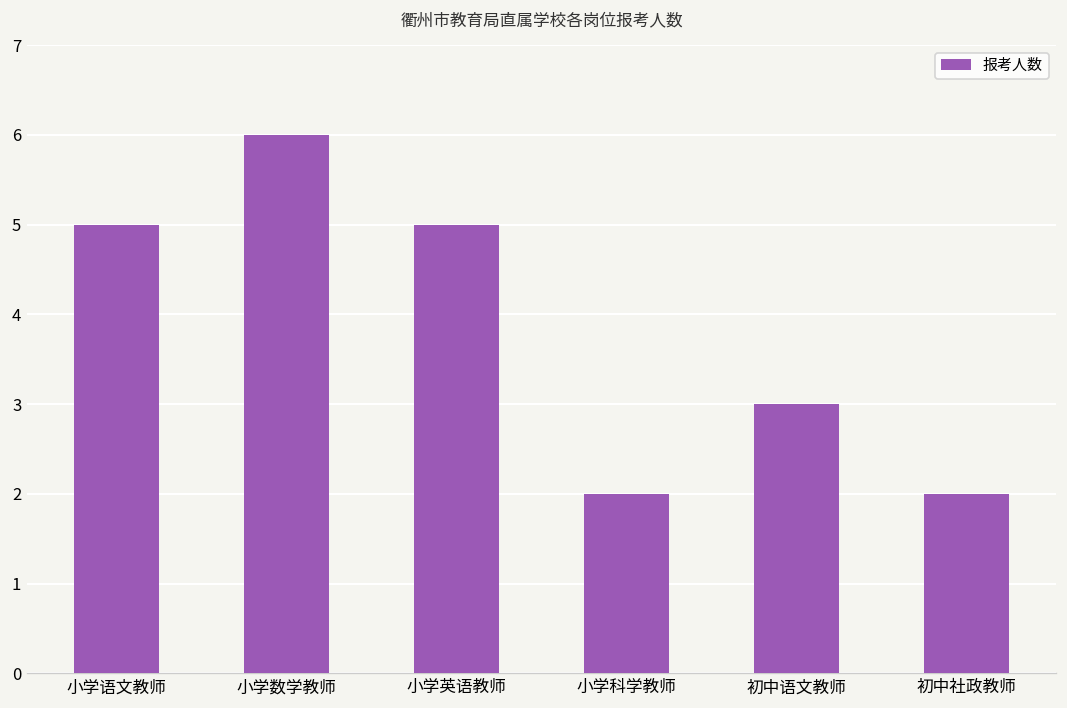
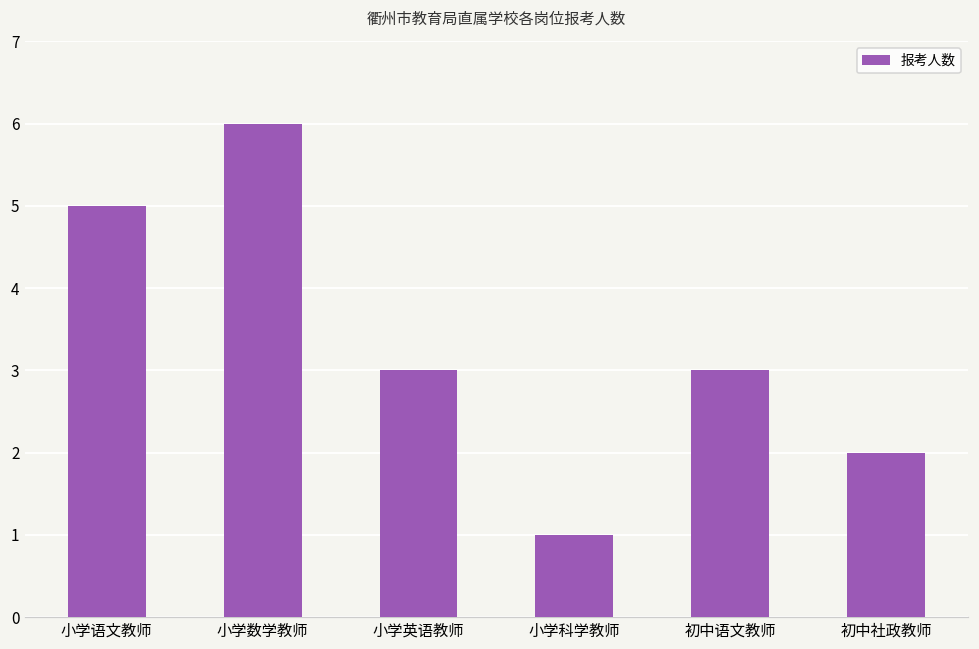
小学英语教师: 5 -> 3
小学科学教师: 2 -> 1
